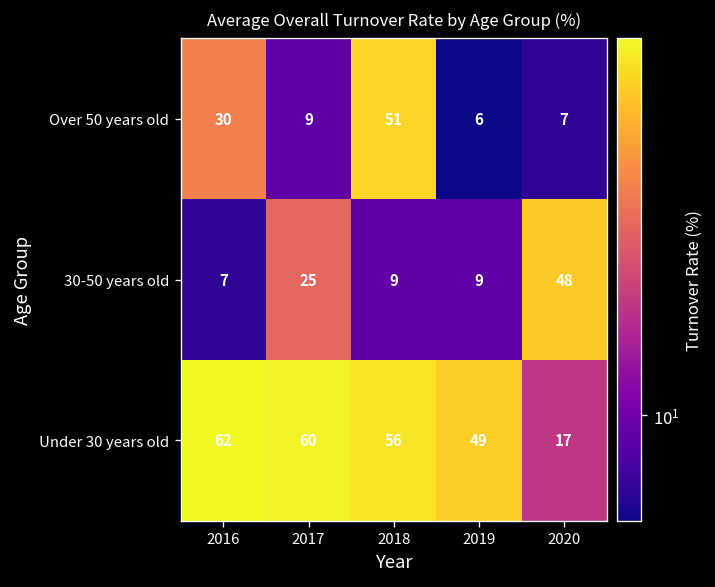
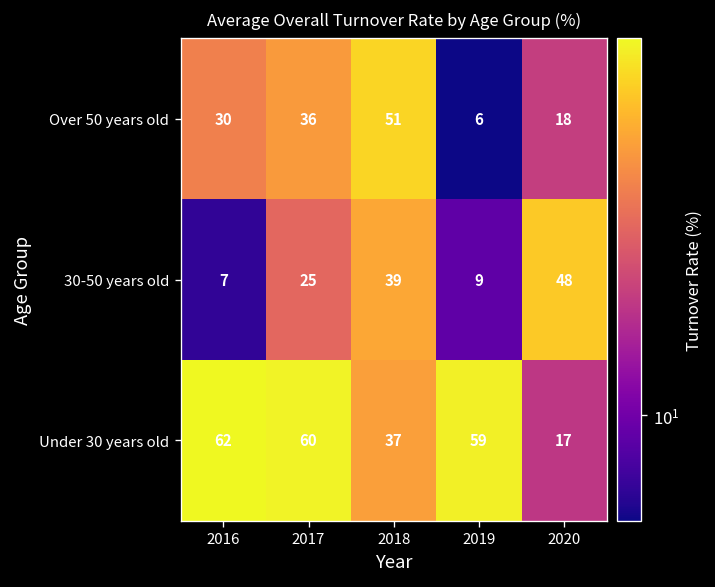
Over 50 years old, 2017: 9 -> 36
Over 50 years old, 2020: 7 -> 18
30-50 years old, 2018: 9 -> 39
Under 30 years old, 2018: 56 -> 37
Under 30 years old, 2019: 49 -> 59
